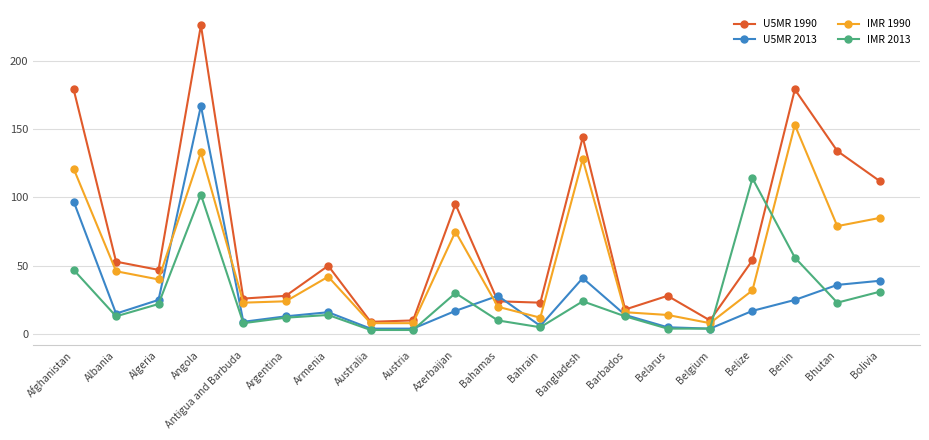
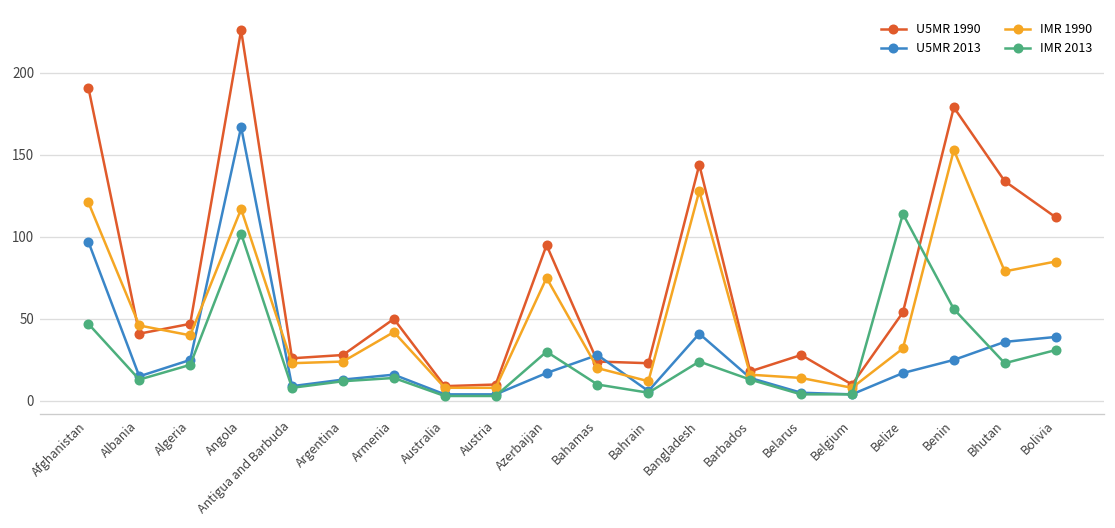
U5MR 1990, Afghanistan: 179 -> 191
U5MR 1990, Albania: 53 -> 41
IMR 1990, Angola: 133 -> 117
